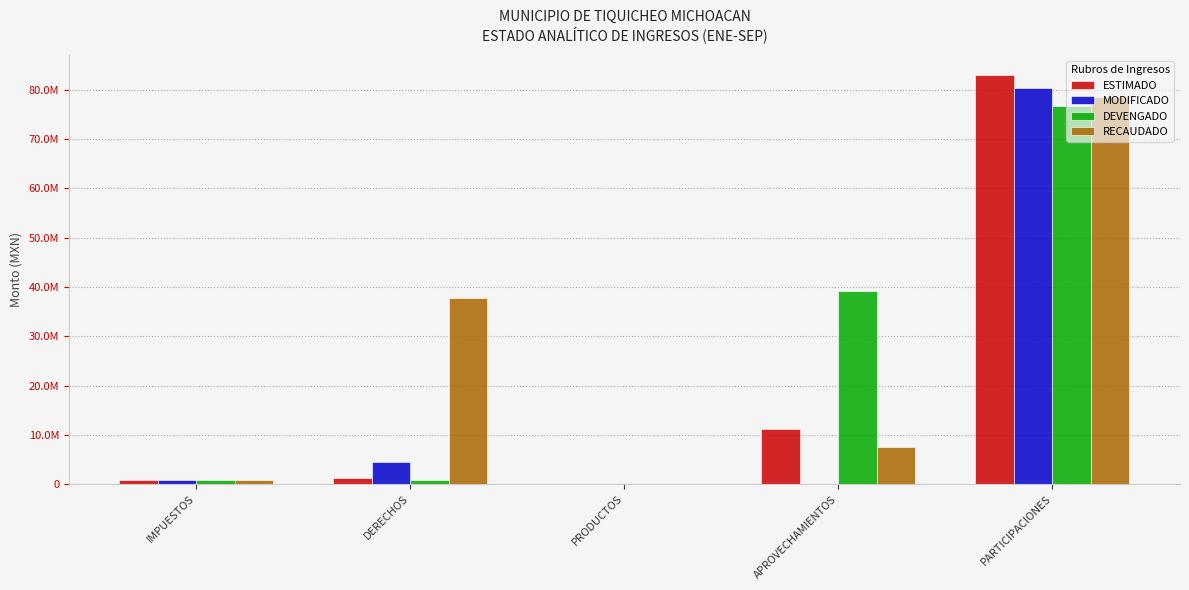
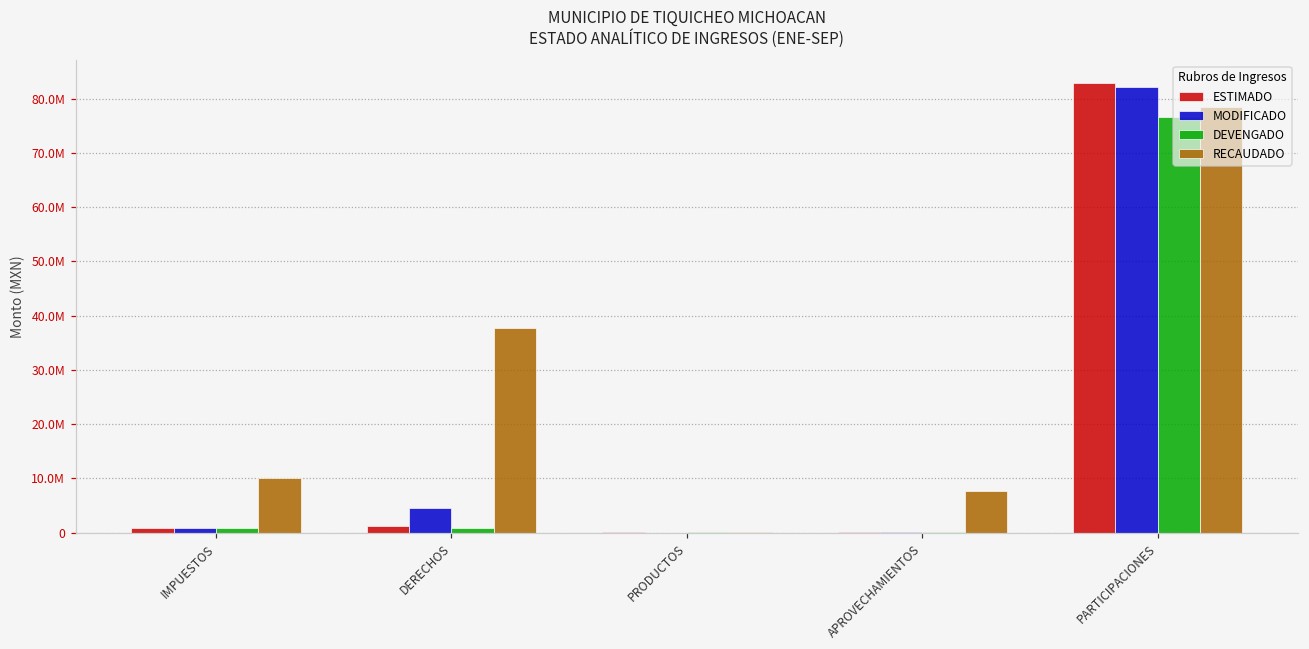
RECAUDADO, IMPUESTOS: 1000000 -> 10000000
ESTIMADO, APROVECHAMIENTOS: 11000000 -> 0
DEVENGADO, APROVECHAMIENTOS: 39000000 -> 0
MODIFICADO, PARTICIPACIONES: 80000000 -> 82000000
